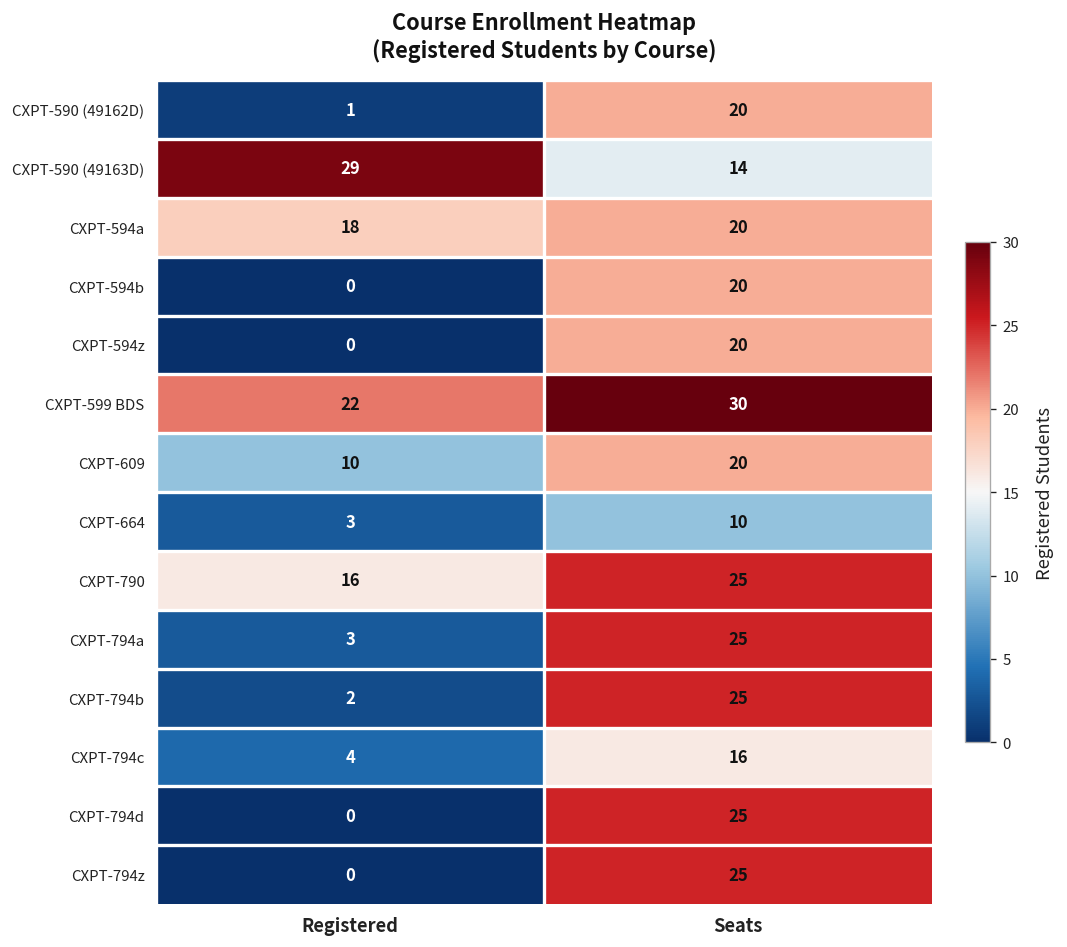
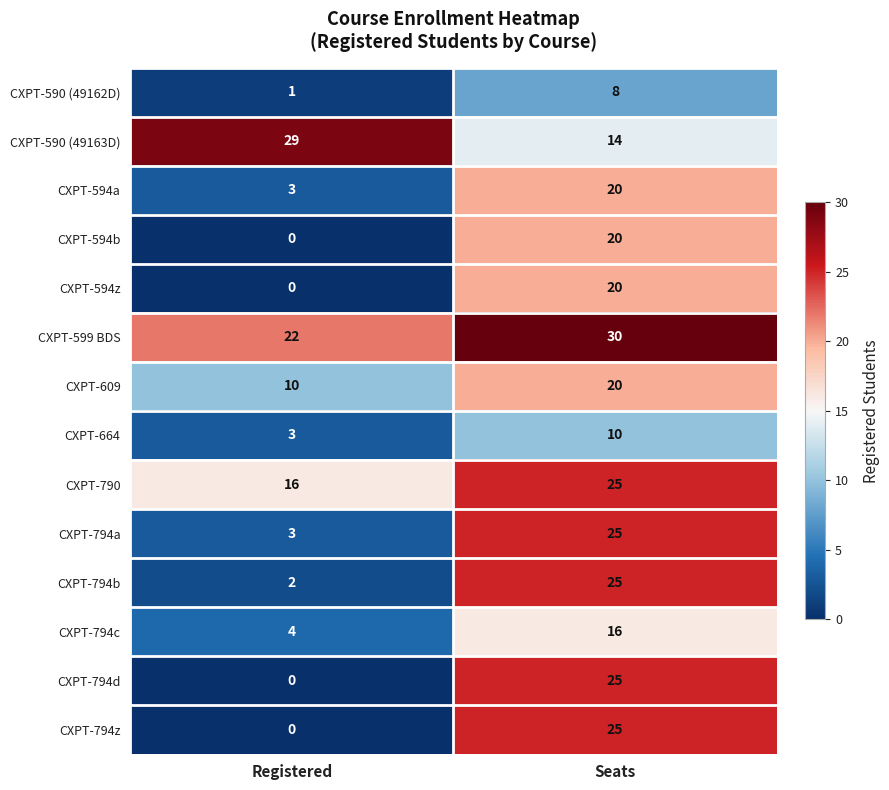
CXPT-590 (49162D), Seats: 20 -> 8
CXPT-594a, Registered: 18 -> 3
